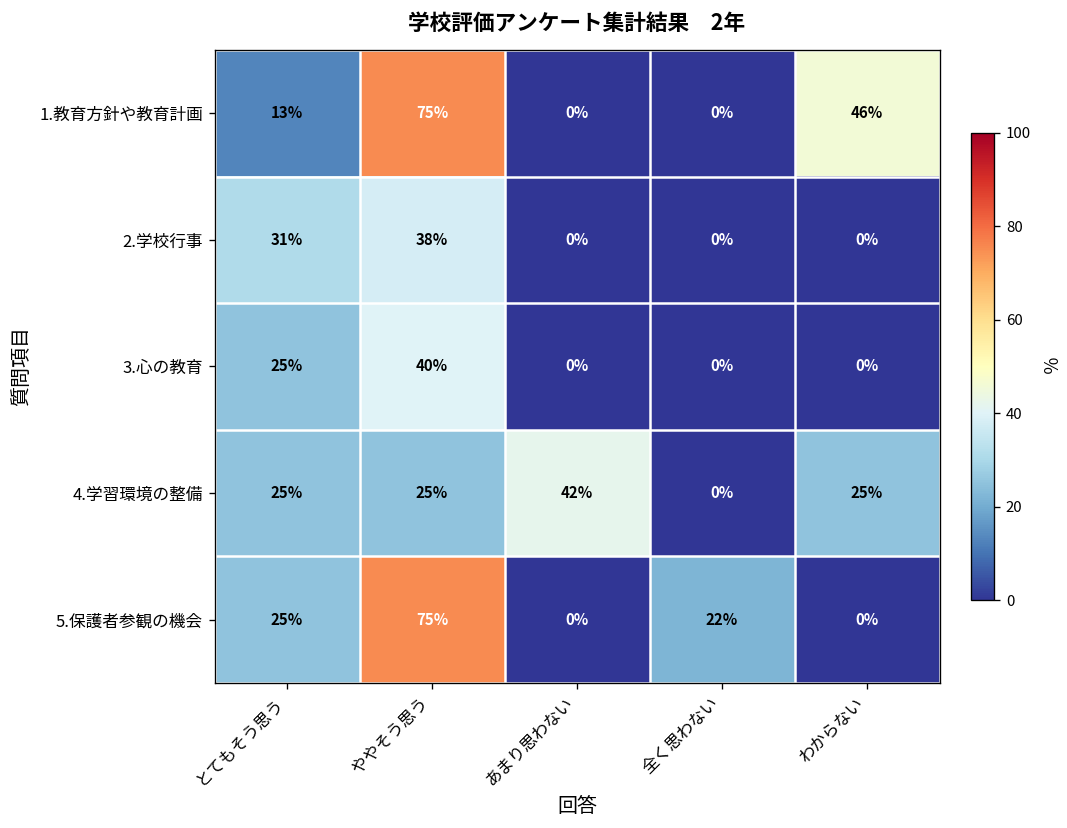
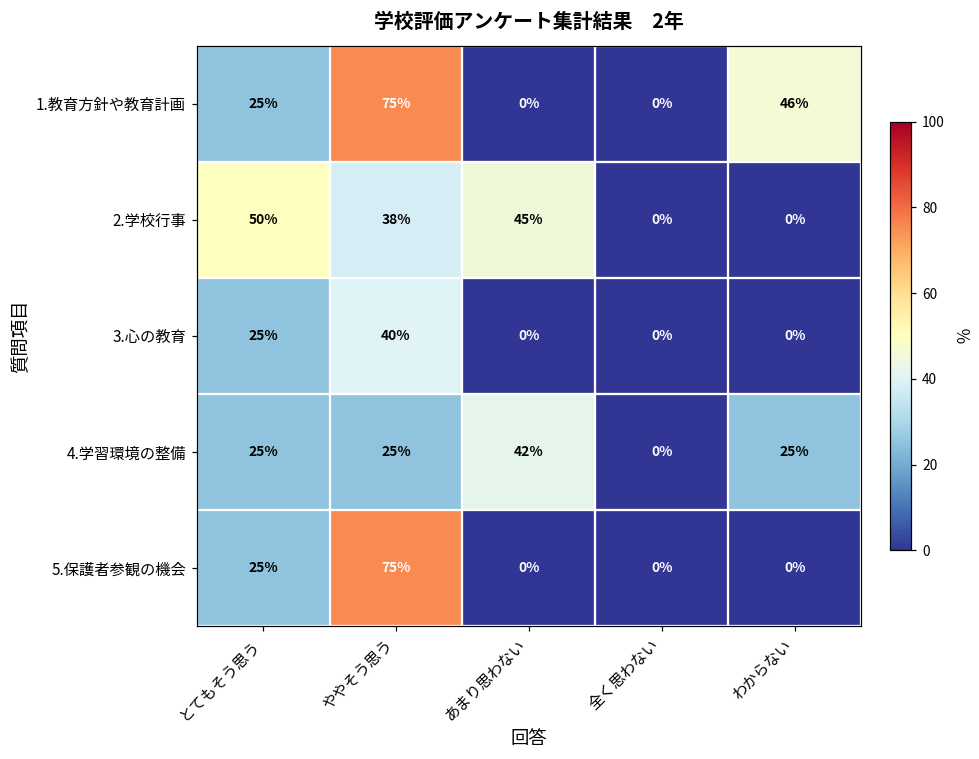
1.教育方針や教育計画, とてもそう思う: 13% -> 25%
2.学校行事, とてもそう思う: 31% -> 50%
2.学校行事, あまり思わない: 0% -> 45%
5.保護者参観の機会, 全く思わない: 22% -> 0%
